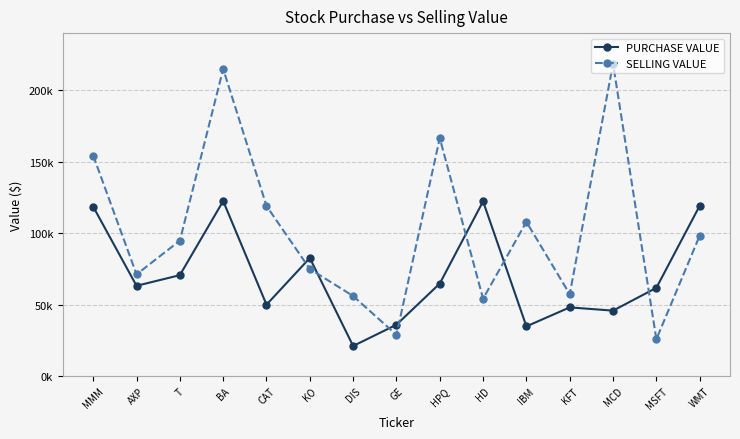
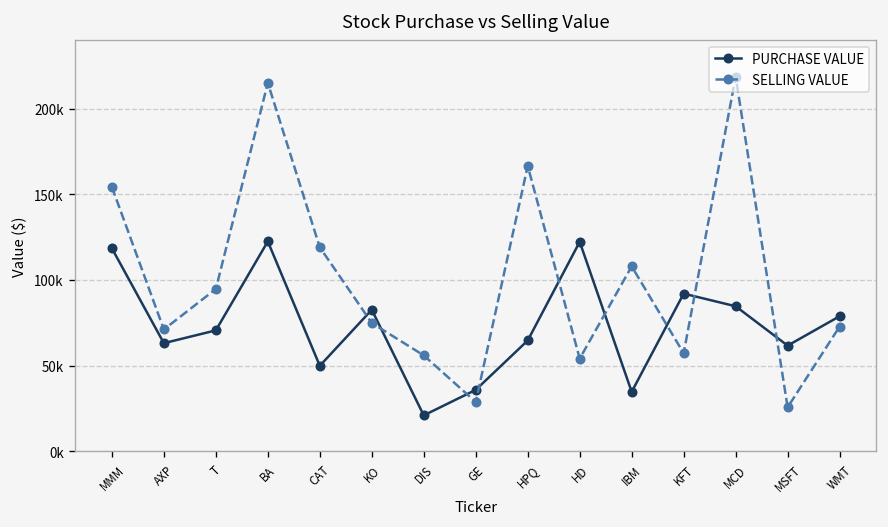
PURCHASE VALUE, KFT: 48000 -> 92000
PURCHASE VALUE, MCD: 46000 -> 85000
PURCHASE VALUE, WMT: 119000 -> 79000
SELLING VALUE, WMT: 98000 -> 73000
